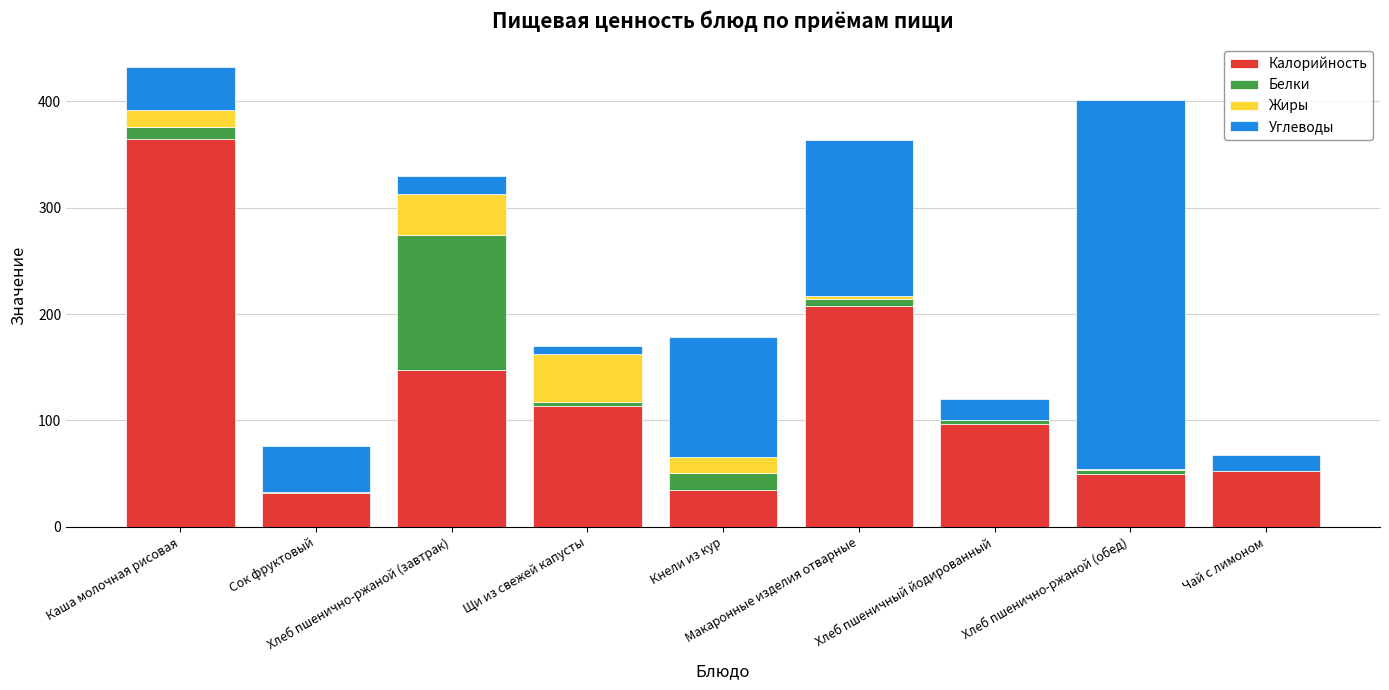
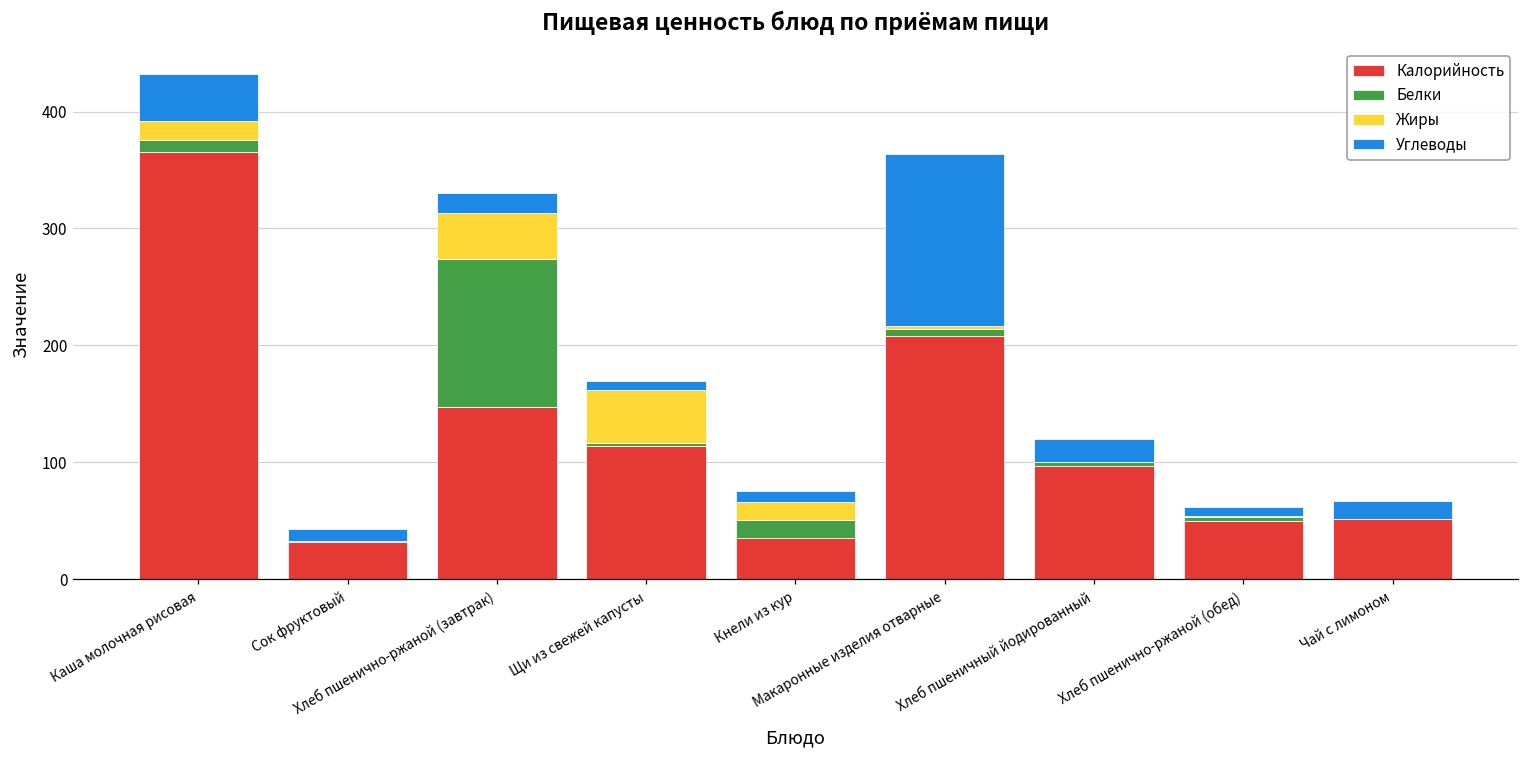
Углеводы, Сок фруктовый: 43 -> 10
Углеводы, Кнели из кур: 112 -> 10
Углеводы, Хлеб пшенично-ржаной (обед): 347 -> 8
